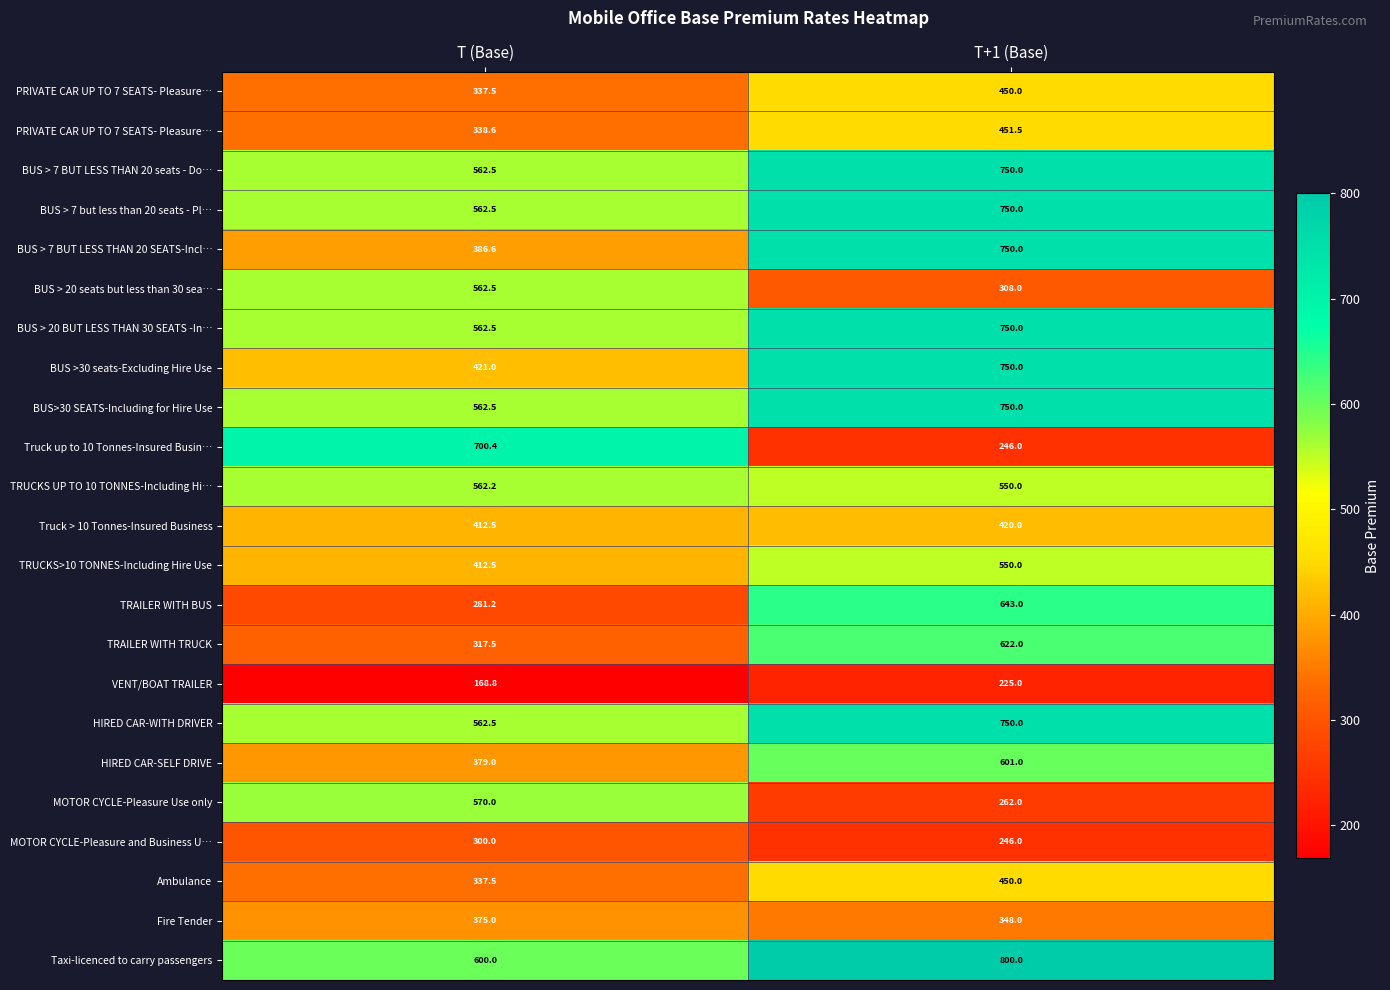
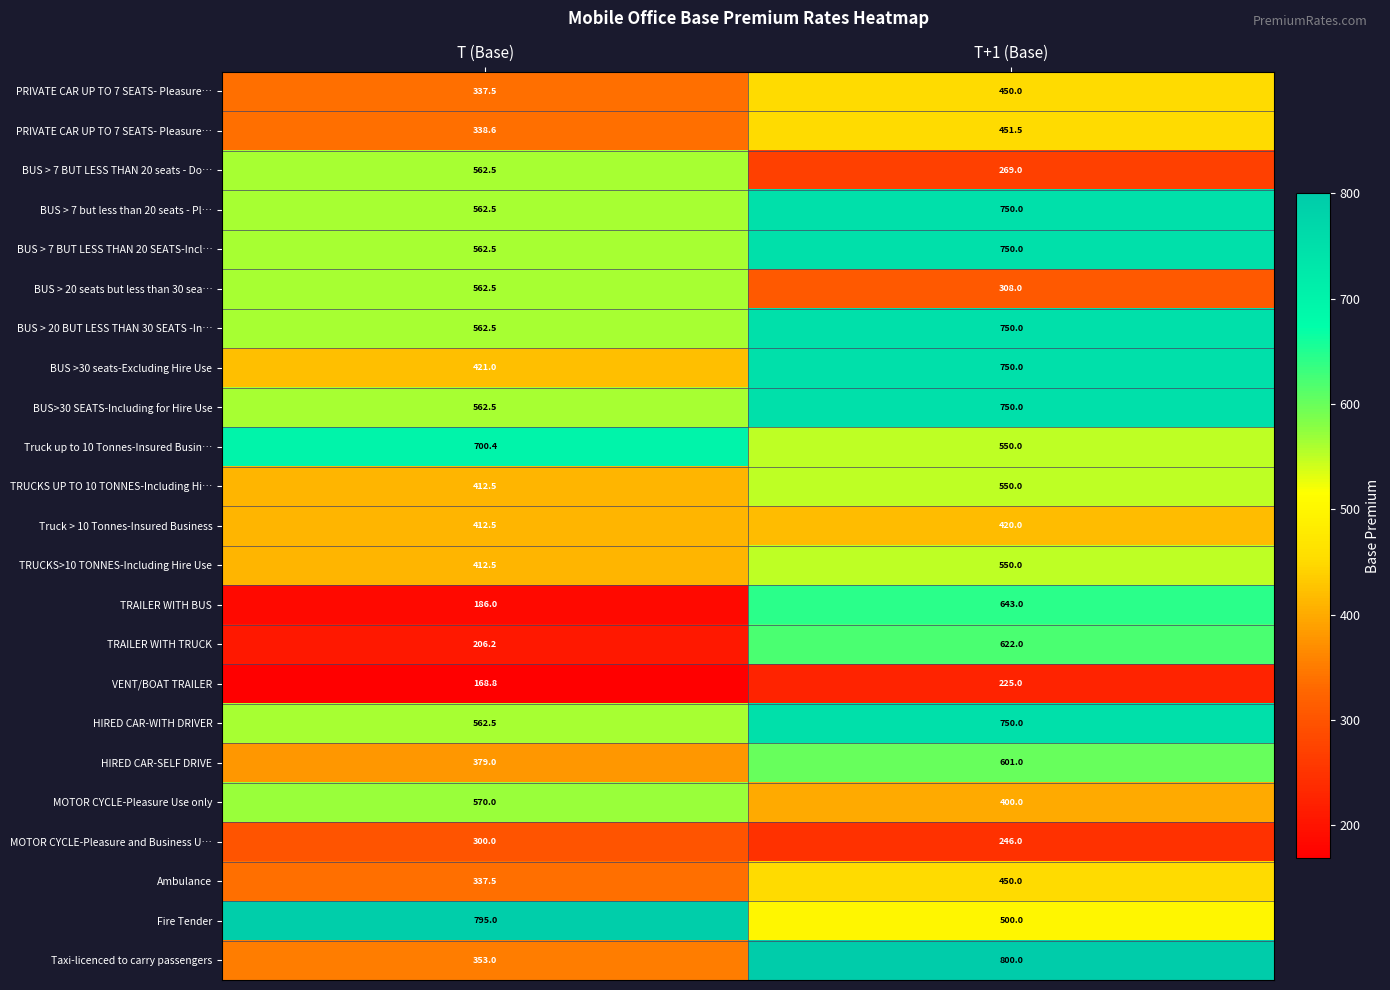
BUS > 7 BUT LESS THAN 20 seats - Do…, T+1 (Base): 750.0 -> 269.0
BUS > 7 BUT LESS THAN 20 SEATS-Incl…, T (Base): 386.6 -> 562.5
Truck up to 10 Tonnes-Insured Busin…, T+1 (Base): 246.0 -> 550.0
TRUCKS UP TO 10 TONNES-Including Hi…, T (Base): 562.2 -> 412.5
TRAILER WITH BUS, T (Base): 281.2 -> 186.0
TRAILER WITH TRUCK, T (Base): 317.5 -> 206.2
MOTOR CYCLE-Pleasure Use only, T+1 (Base): 262.0 -> 400.0
Fire Tender, T (Base): 375.0 -> 795.0
Fire Tender, T+1 (Base): 348.0 -> 500.0
Taxi-licenced to carry passengers, T (Base): 600.0 -> 353.0
